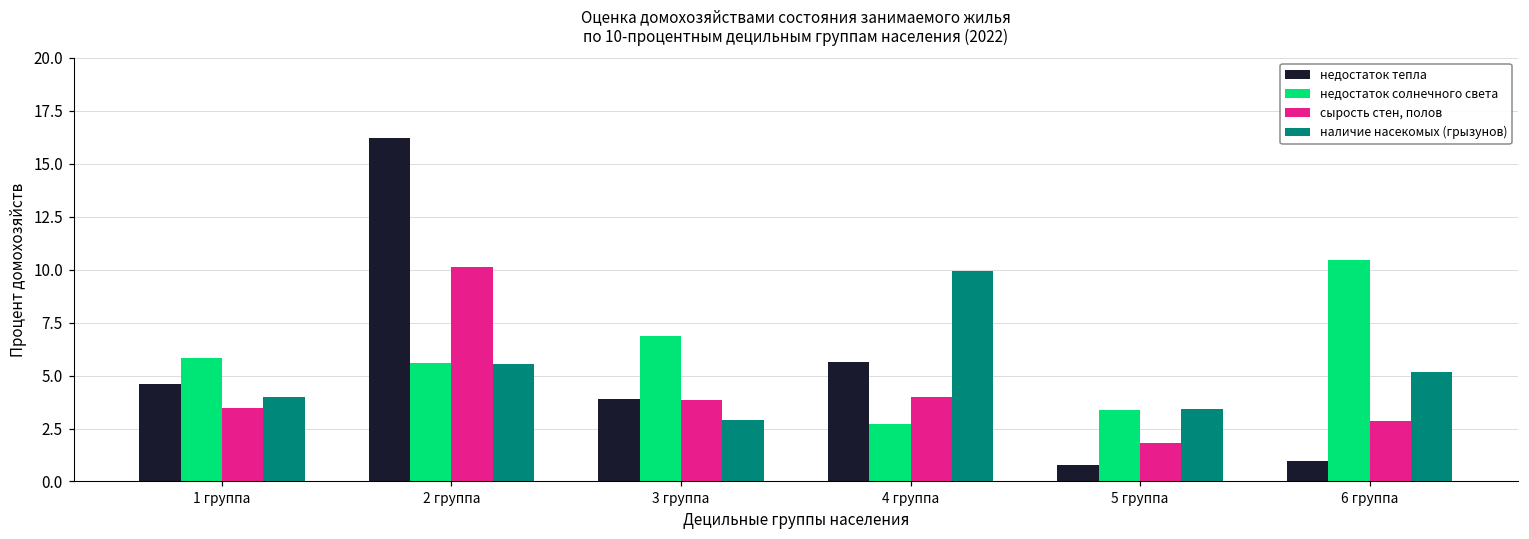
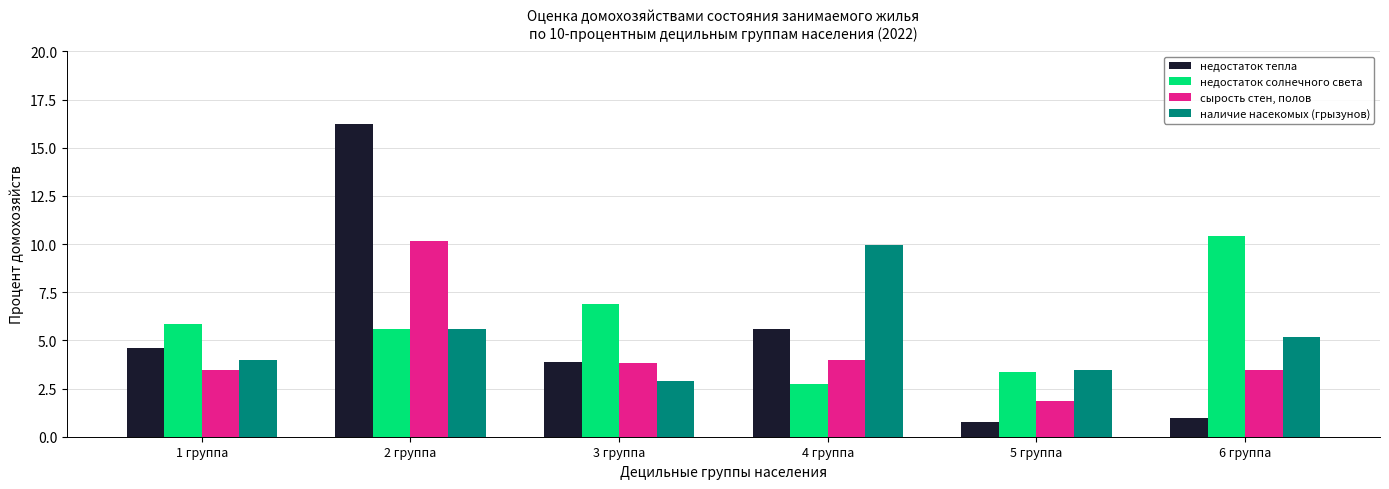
сырость стен, полов, 6 группа: 2.9 -> 3.5
